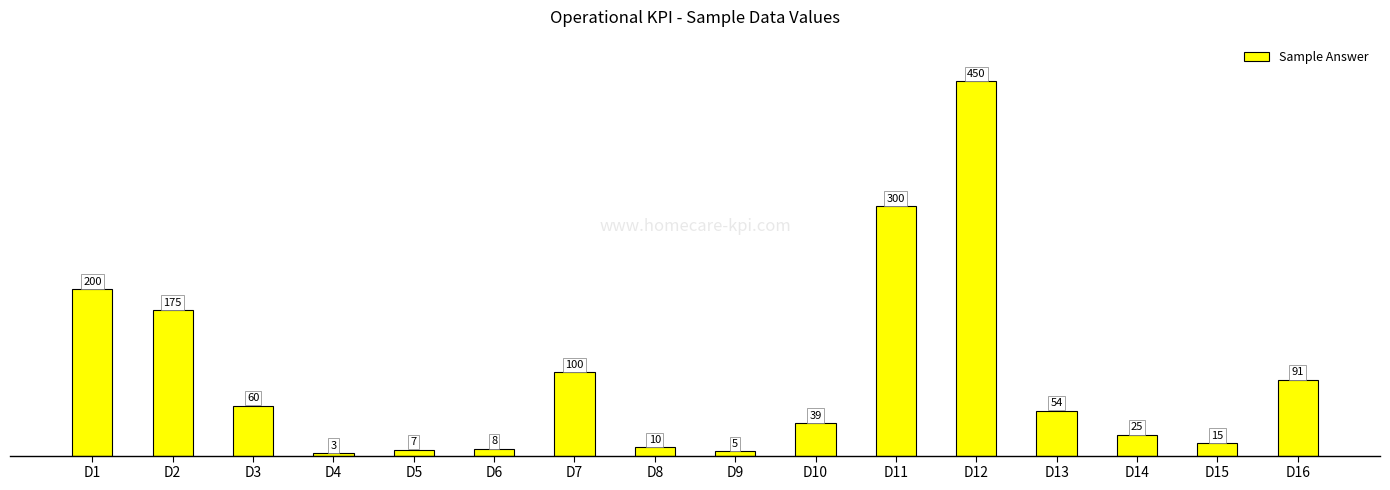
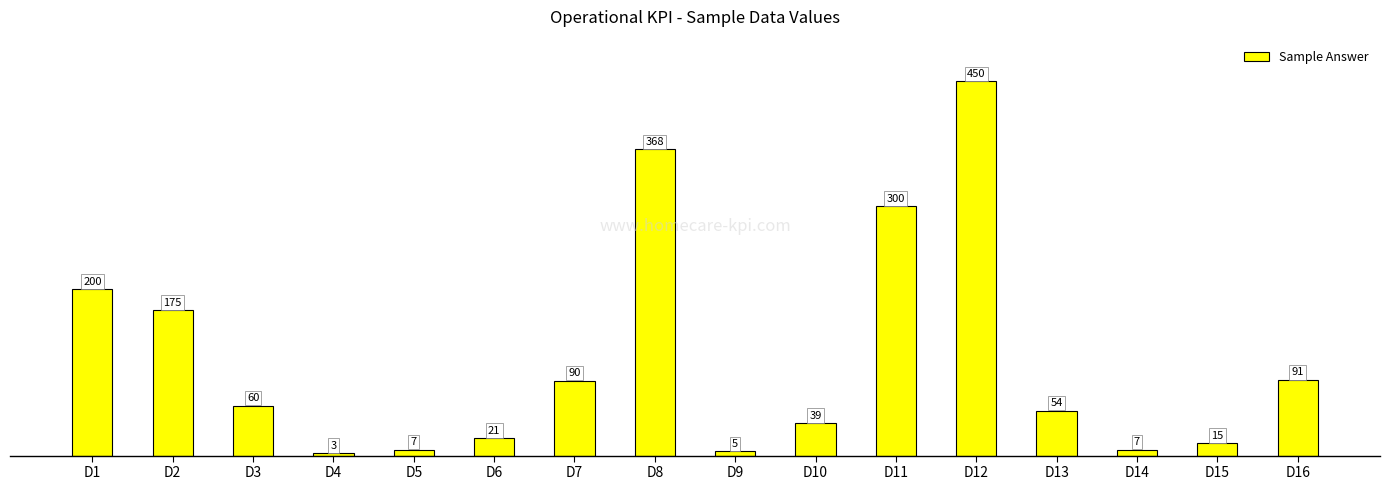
D6: 8 -> 21
D7: 100 -> 90
D8: 10 -> 368
D14: 25 -> 7
